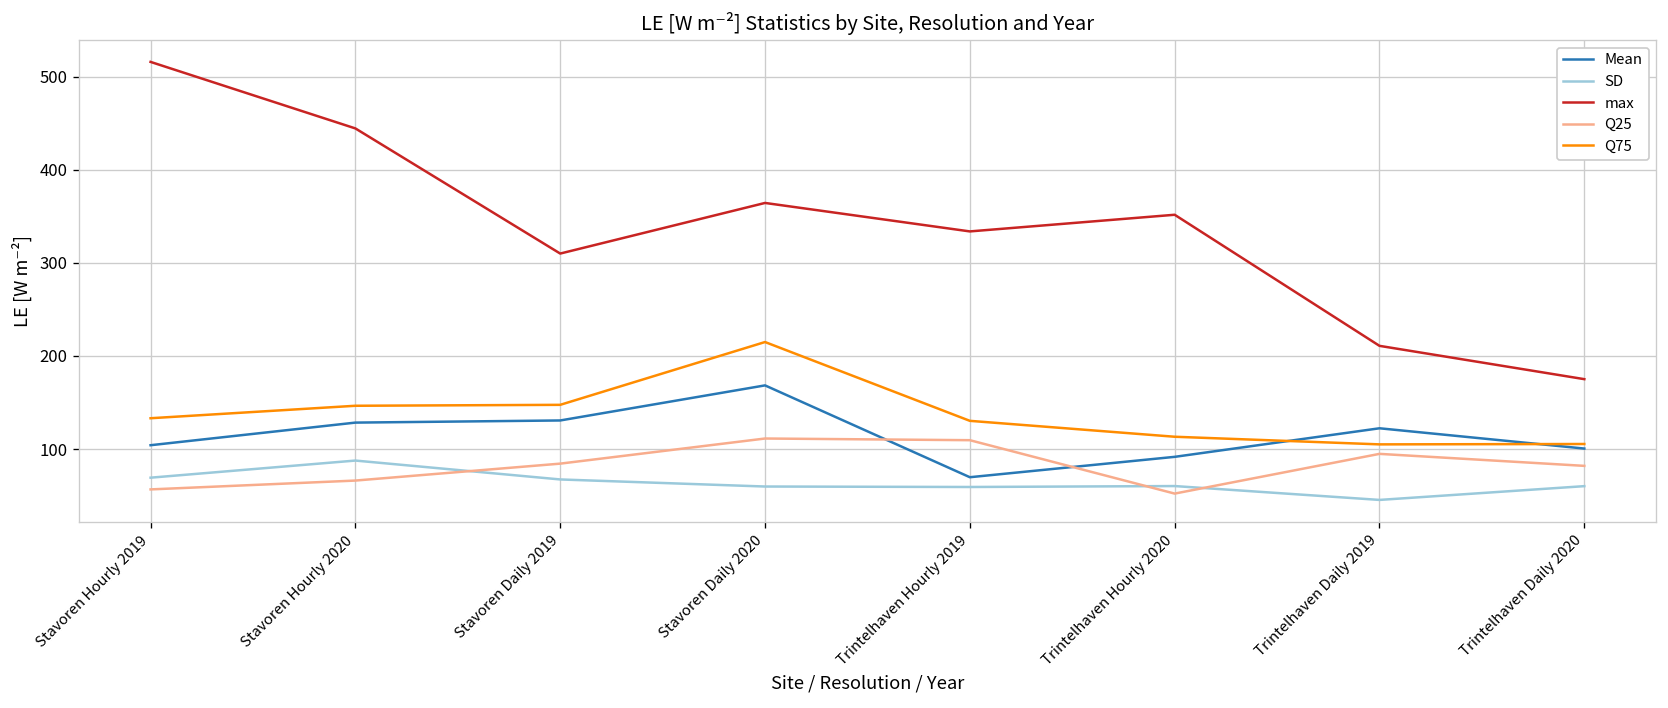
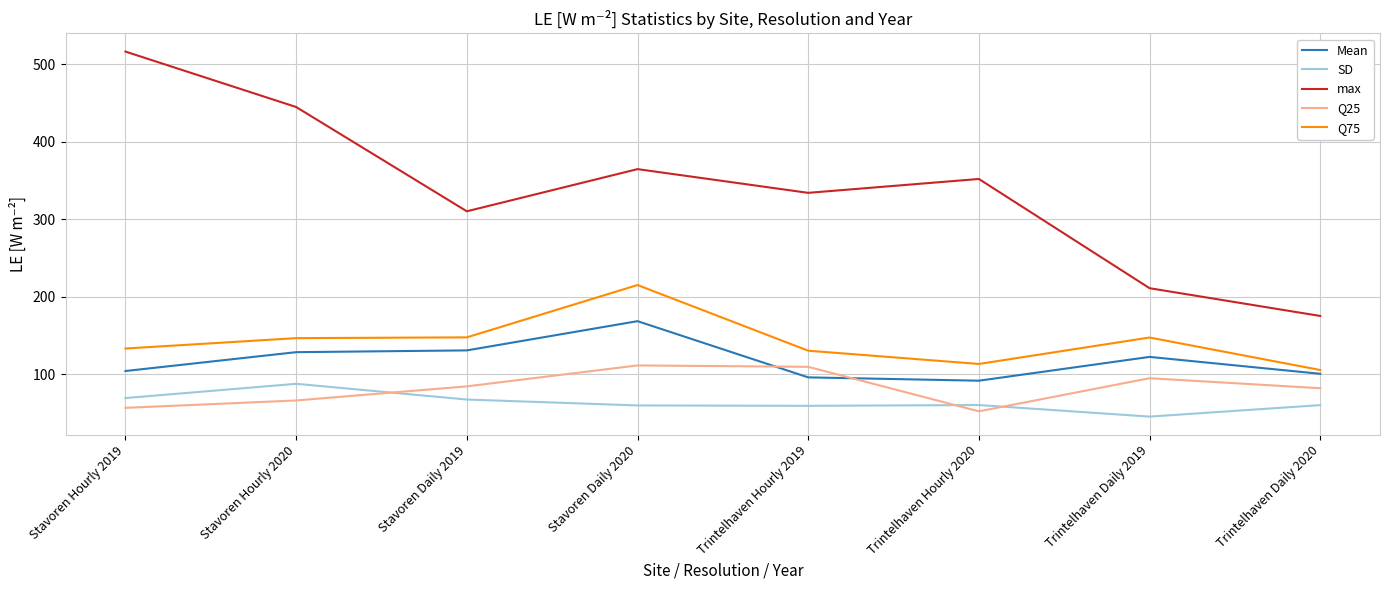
Mean, Trintelhaven Hourly 2019: 70 -> 100
Q75, Trintelhaven Daily 2019: 110 -> 150
